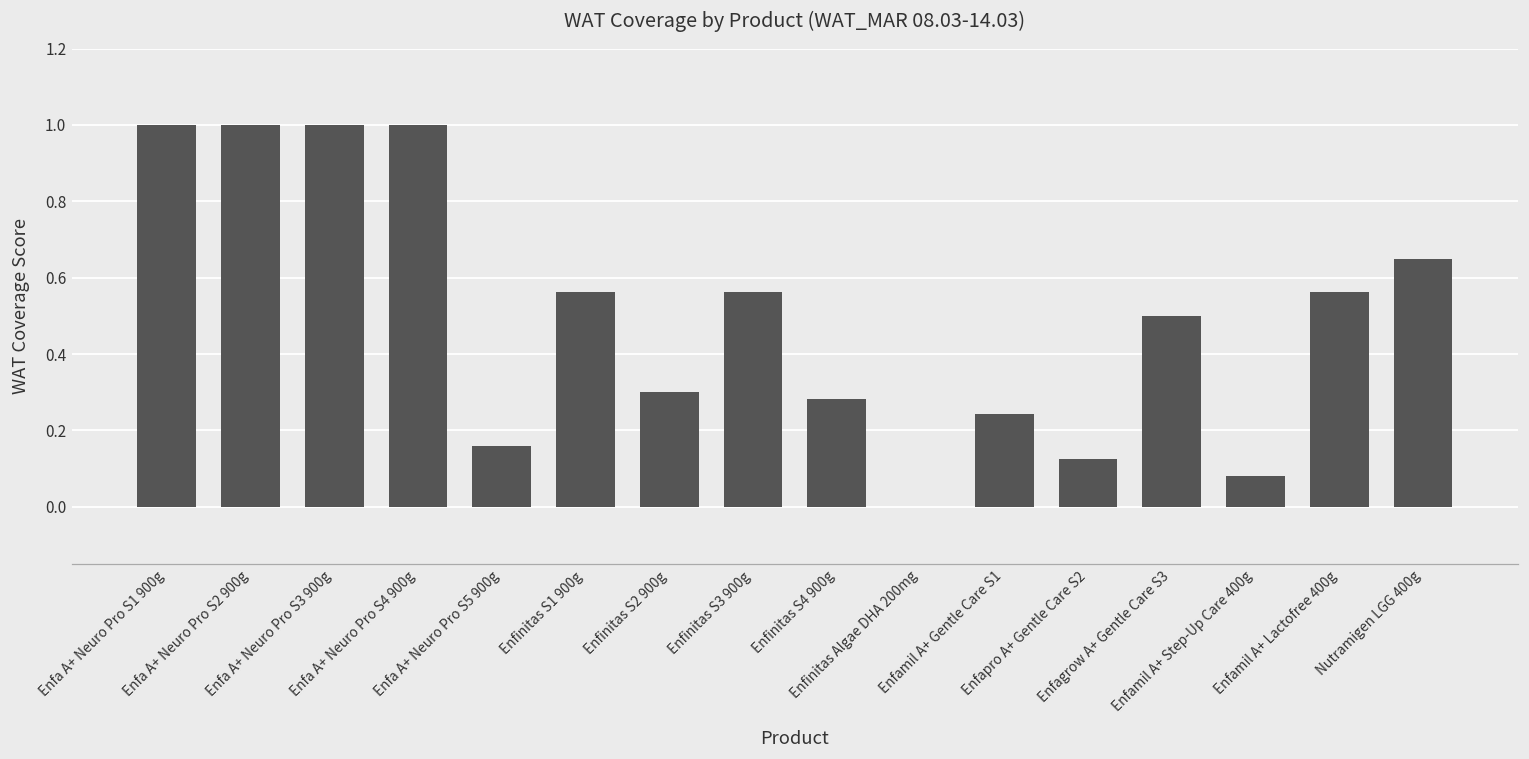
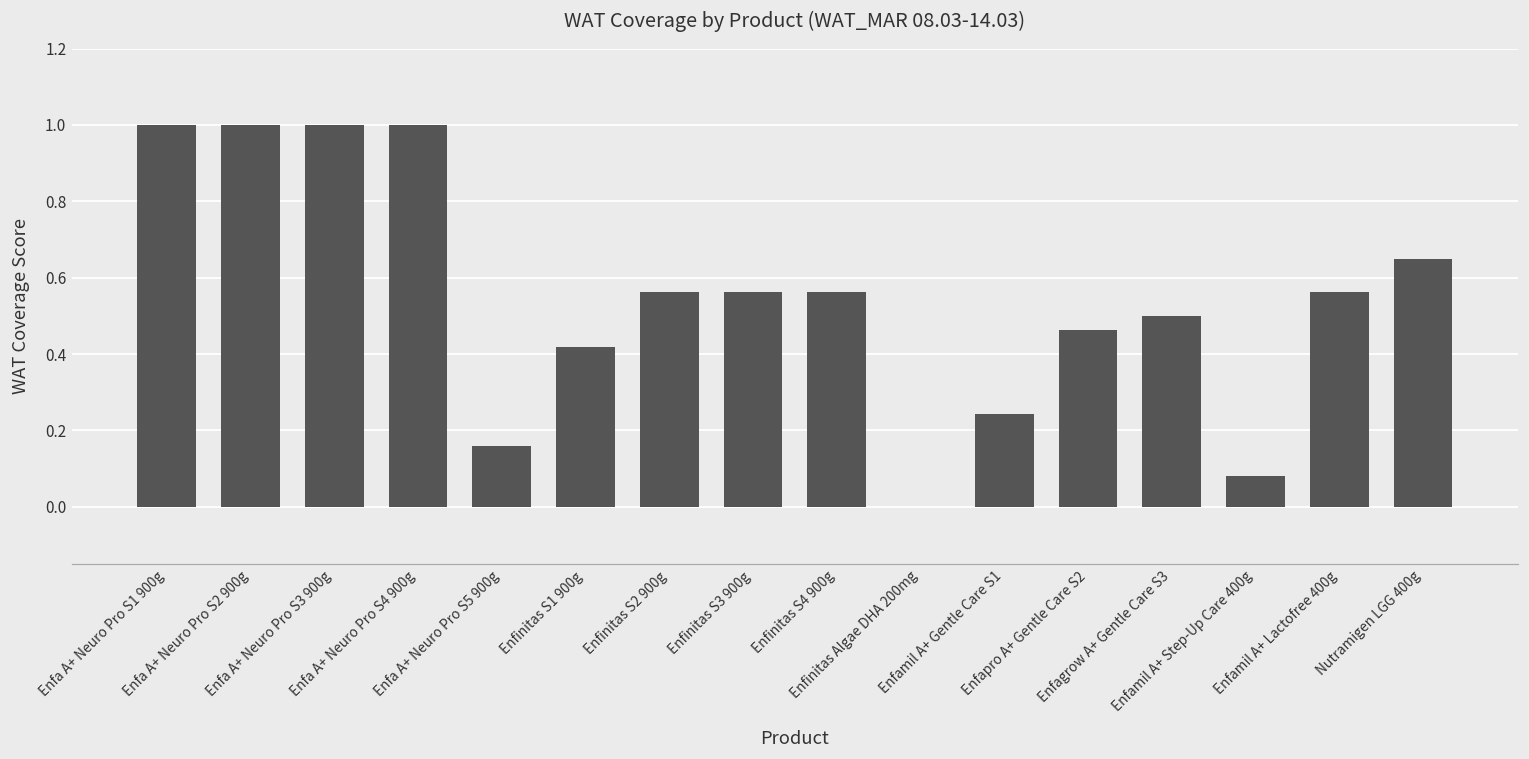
Enfinitas S1 900g: 0.56 -> 0.42
Enfinitas S2 900g: 0.30 -> 0.56
Enfinitas S4 900g: 0.28 -> 0.56
Enfapro A+ Gentle Care S2: 0.13 -> 0.46
